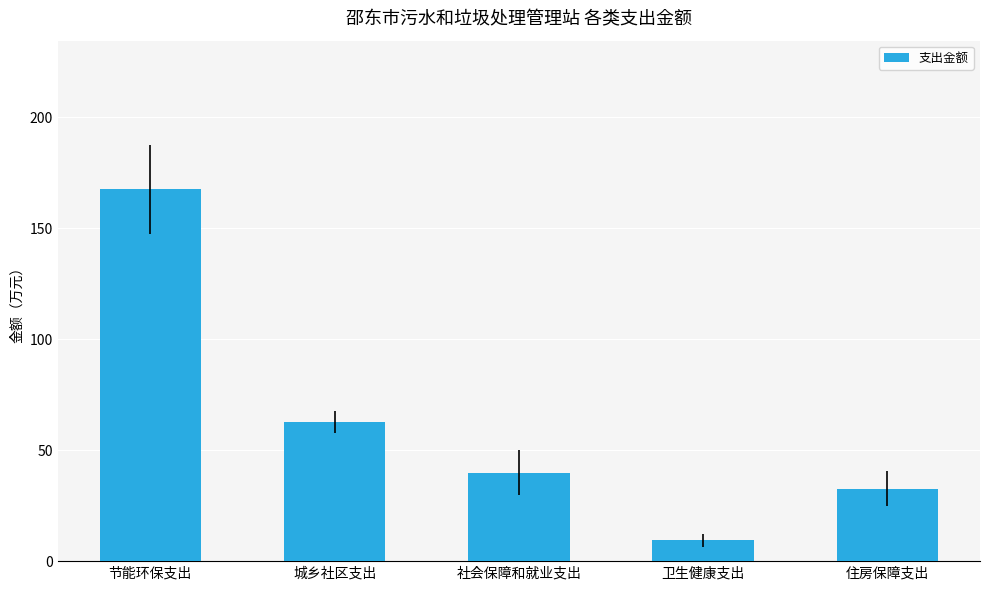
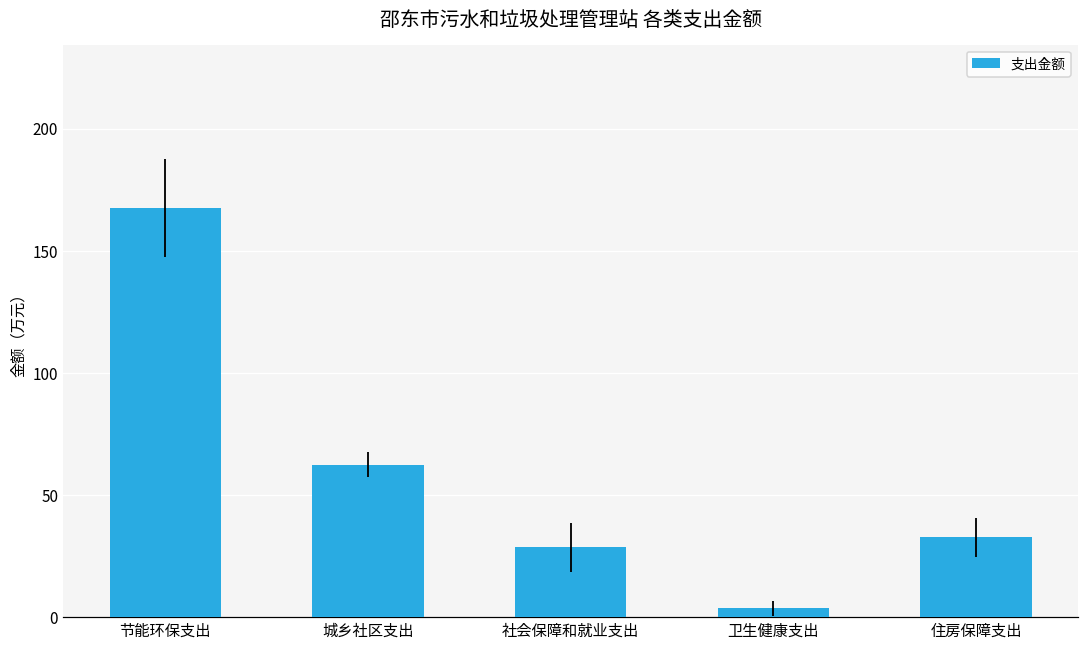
社会保障和就业支出: 40 -> 29
卫生健康支出: 9 -> 4
